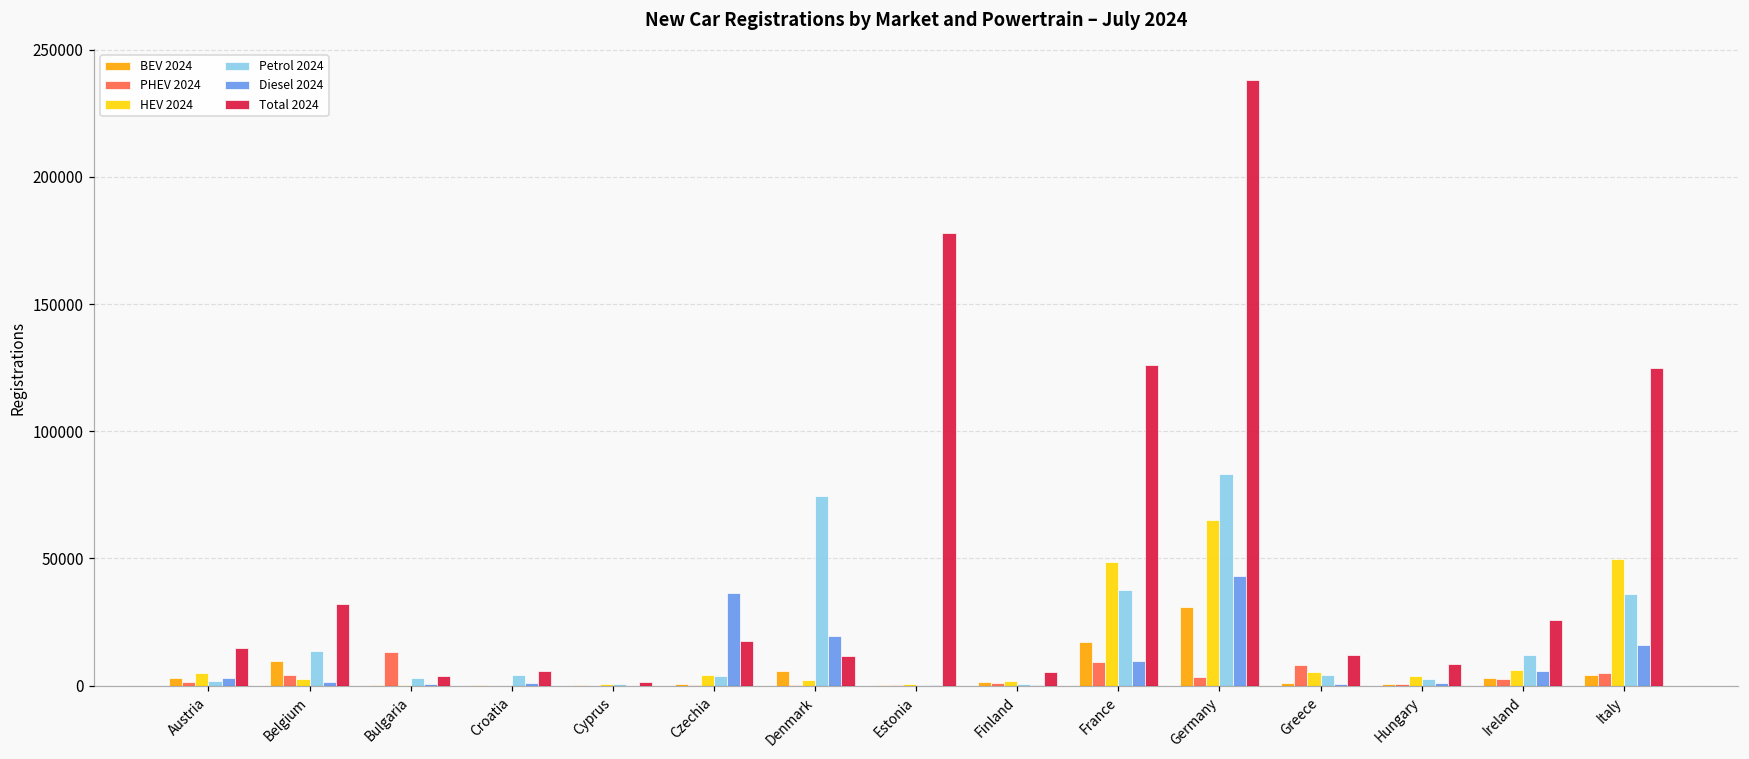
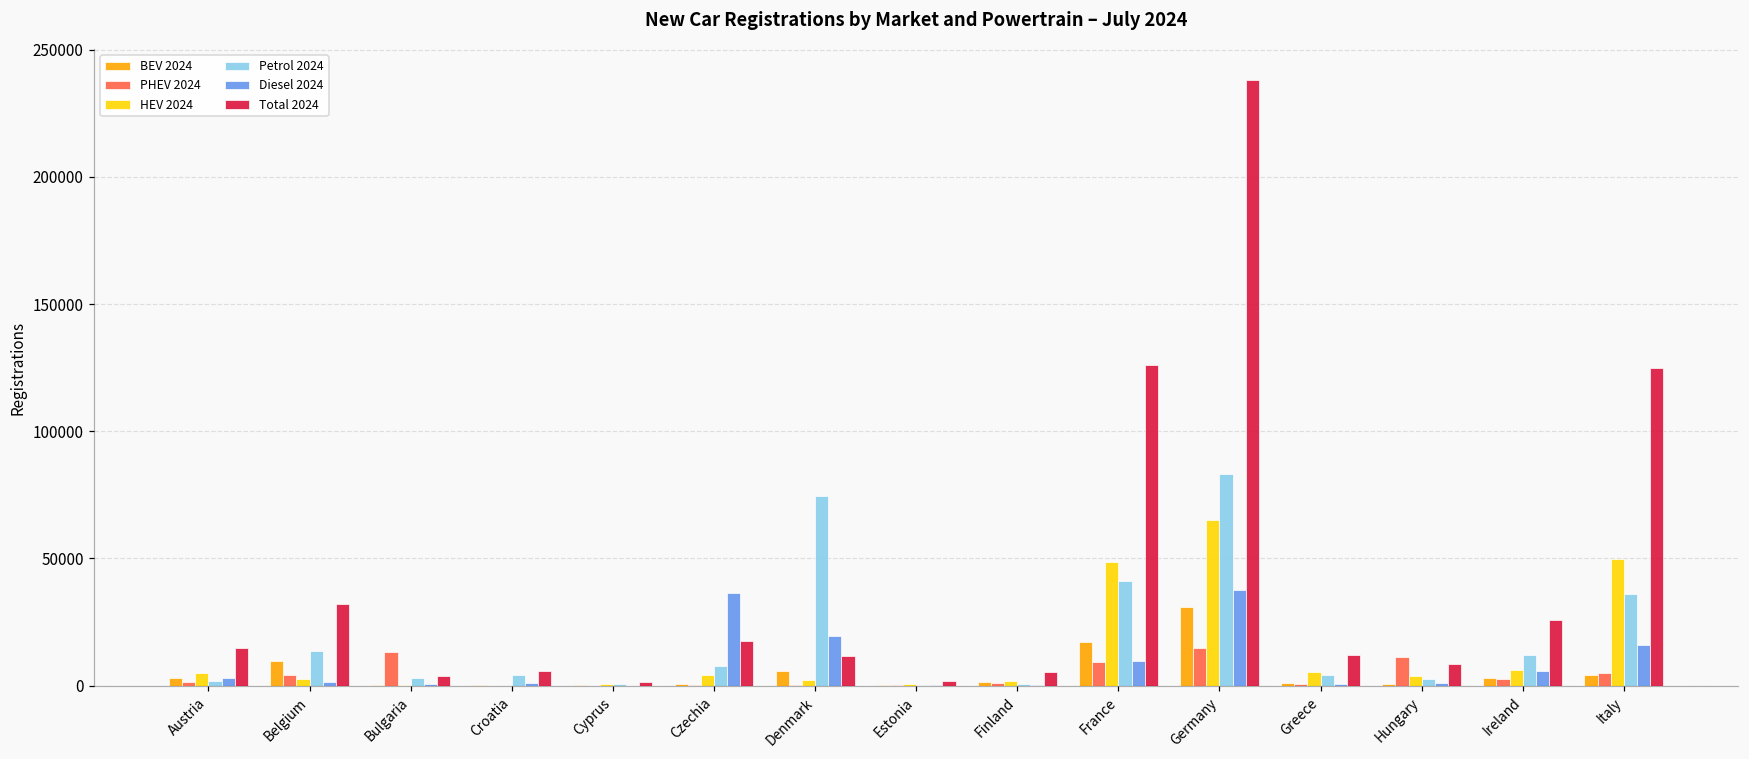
Petrol 2024, Czechia: 4000 -> 8000
Total 2024, Estonia: 178000 -> 2000
Petrol 2024, France: 37000 -> 41000
PHEV 2024, Germany: 3000 -> 15000
Diesel 2024, Germany: 43000 -> 38000
PHEV 2024, Greece: 8000 -> 1000
PHEV 2024, Hungary: 0 -> 11000
